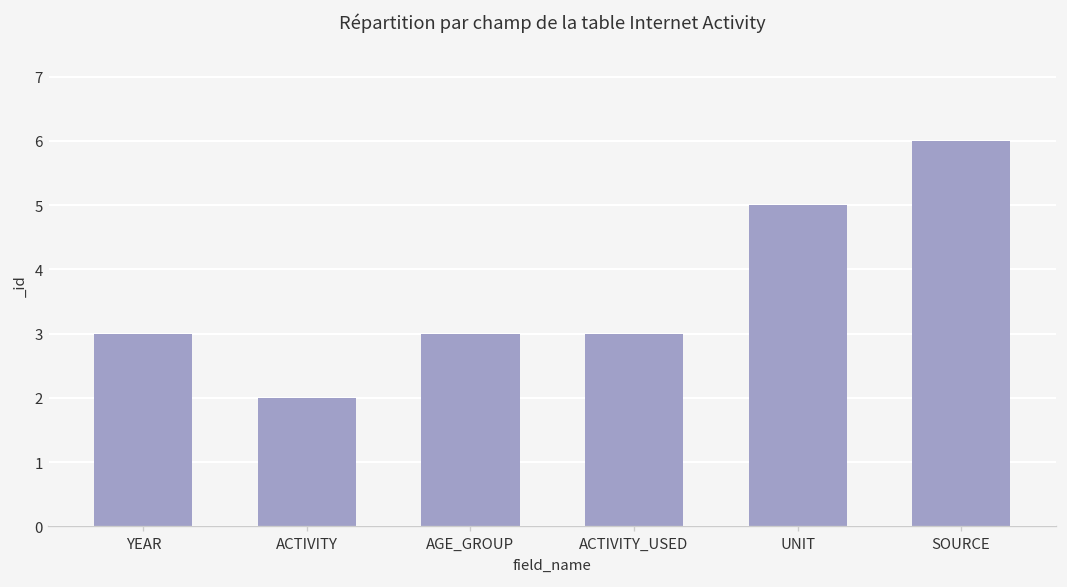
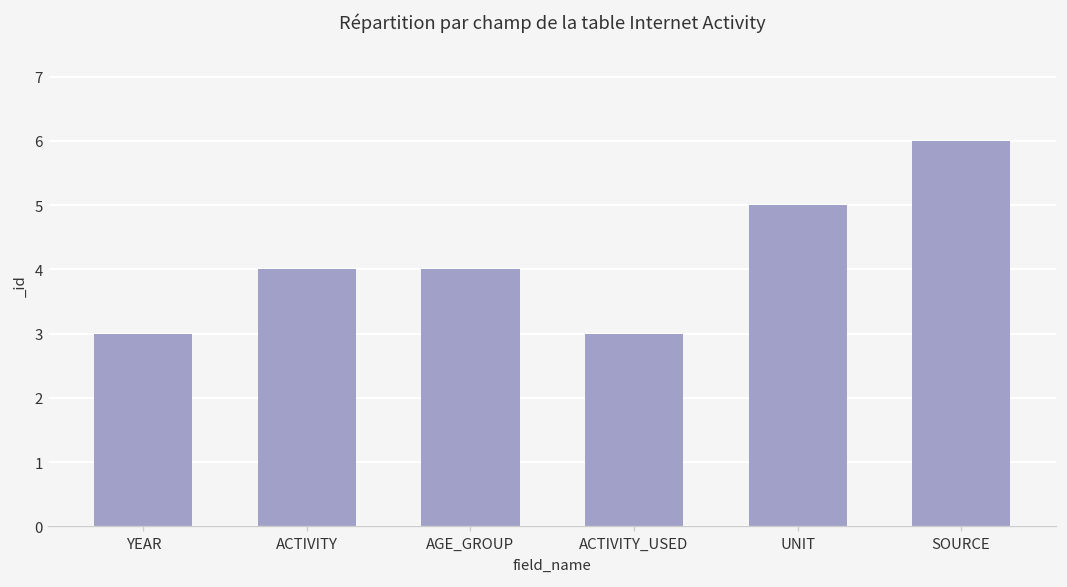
ACTIVITY: 2 -> 4
AGE_GROUP: 3 -> 4
